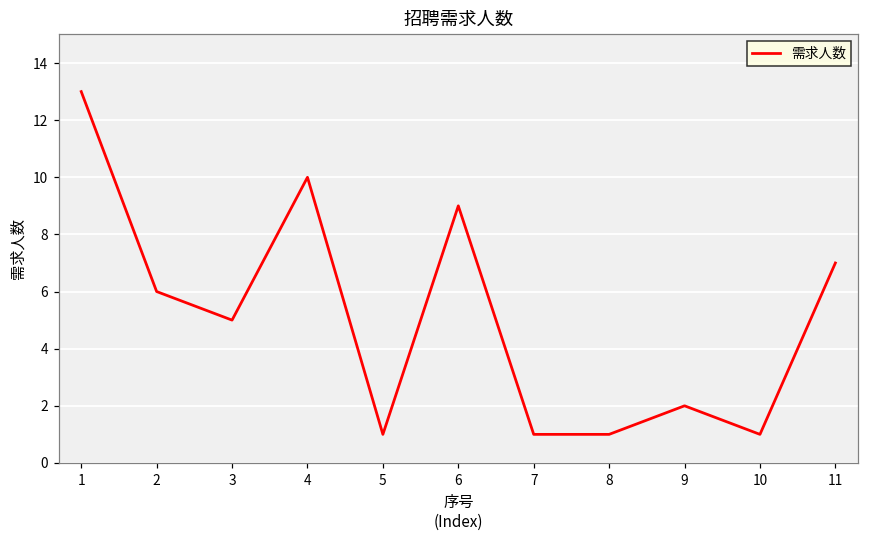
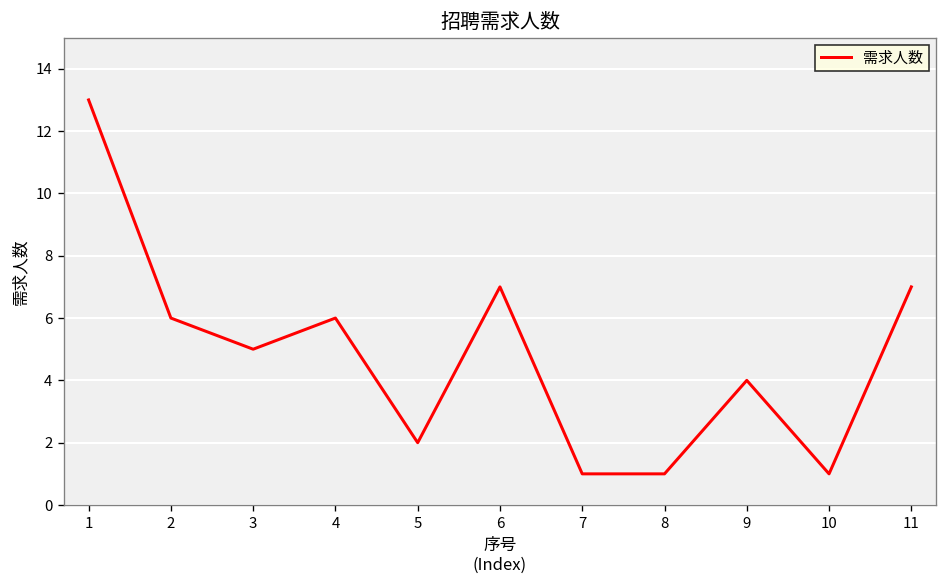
4: 10 -> 6
5: 1 -> 2
6: 9 -> 7
9: 2 -> 4
